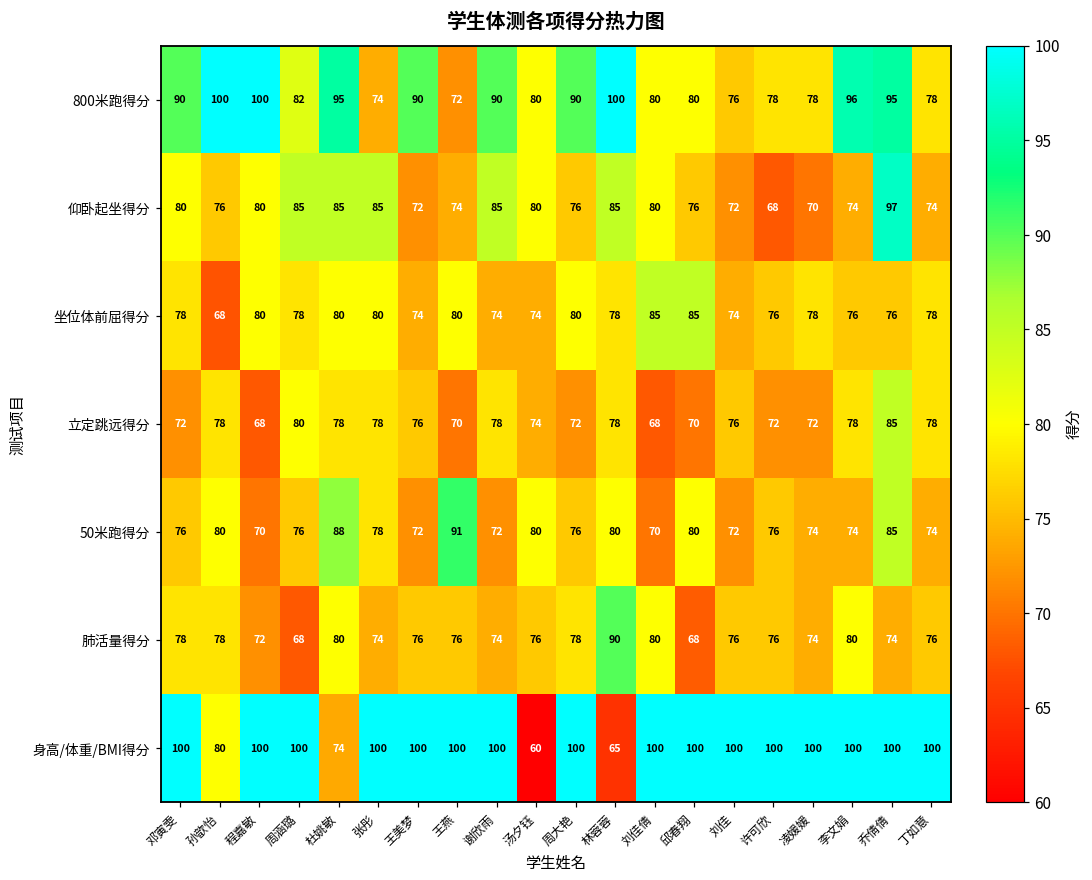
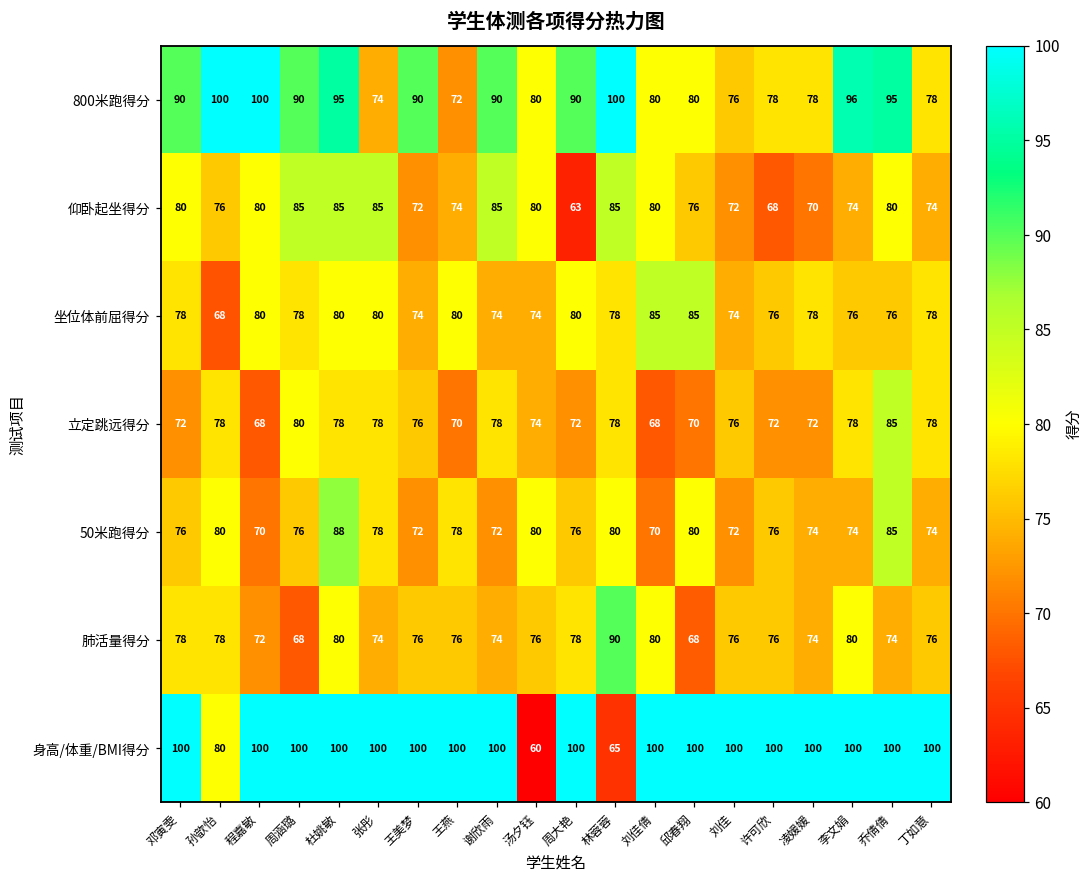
800米跑得分, 周涵璐: 82 -> 90
仰卧起坐得分, 周大艳: 76 -> 63
仰卧起坐得分, 乔倩倩: 97 -> 80
50米跑得分, 王燕: 91 -> 78
身高/体重/BMI得分, 杜姚敏: 74 -> 100
